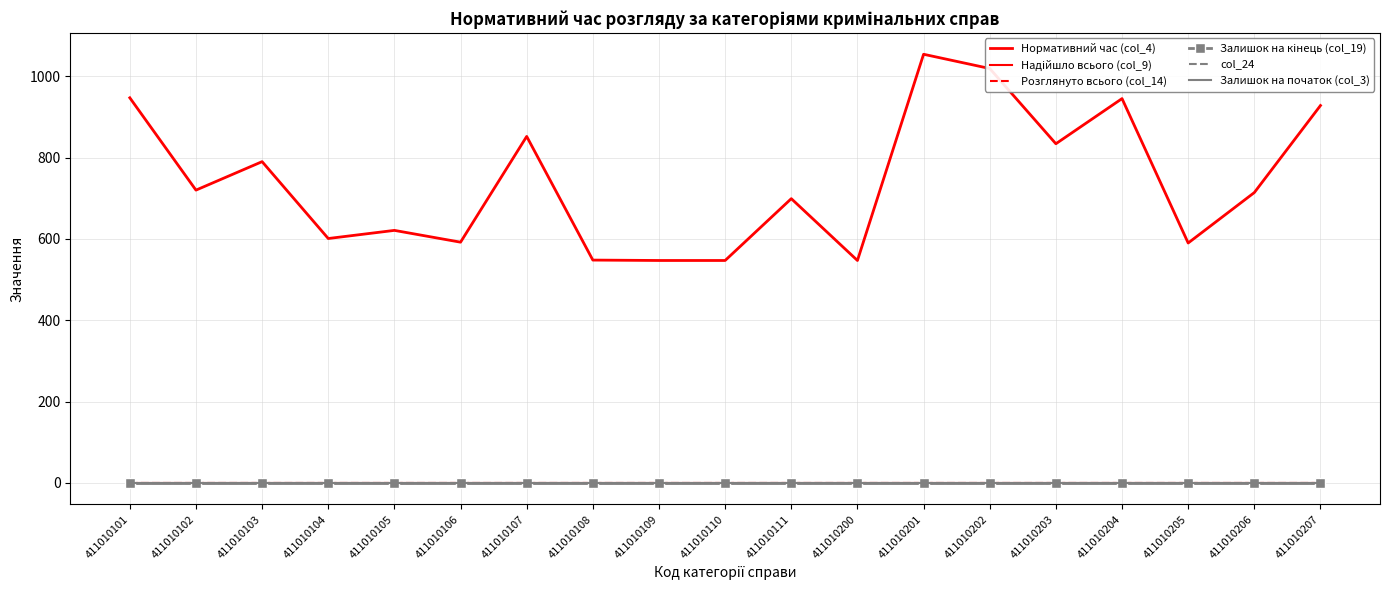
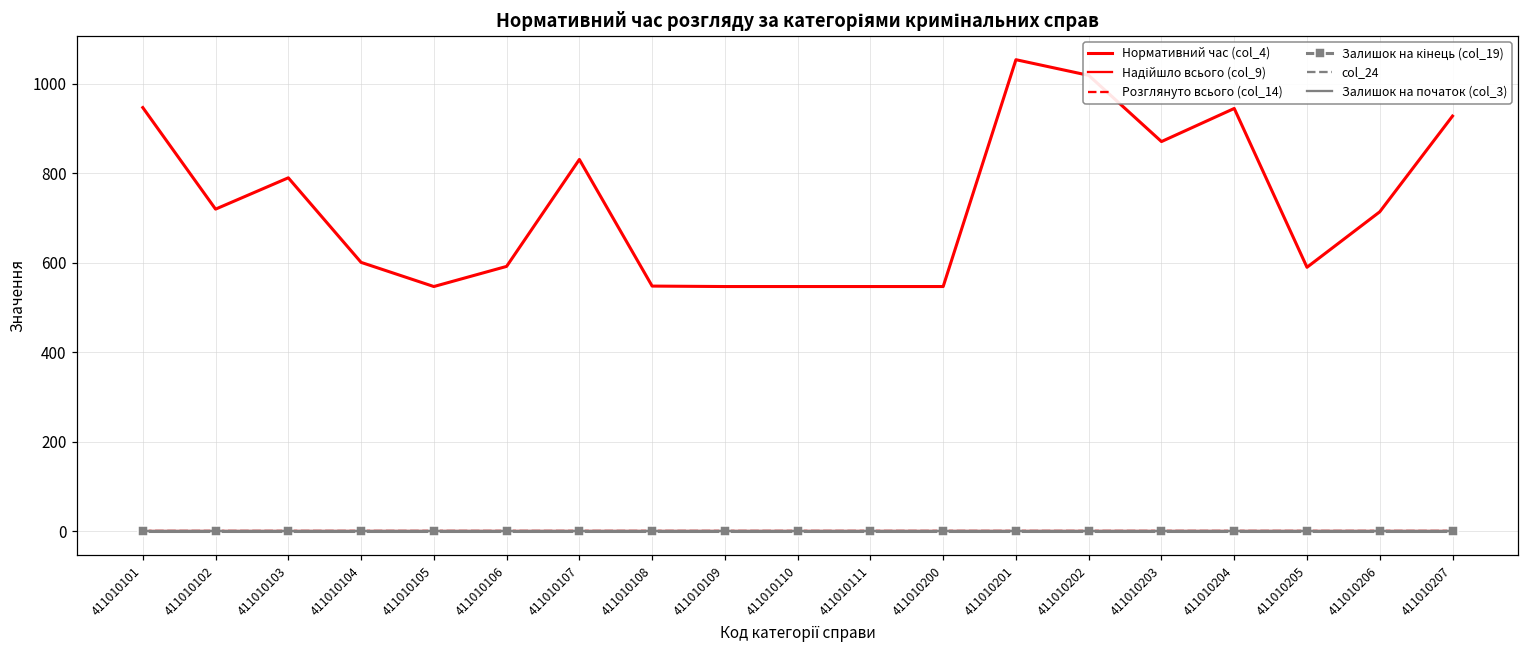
Нормативний час (col_4), 411010105: 620 -> 550
Нормативний час (col_4), 411010107: 850 -> 830
Нормативний час (col_4), 411010111: 700 -> 550
Нормативний час (col_4), 411010203: 830 -> 870
